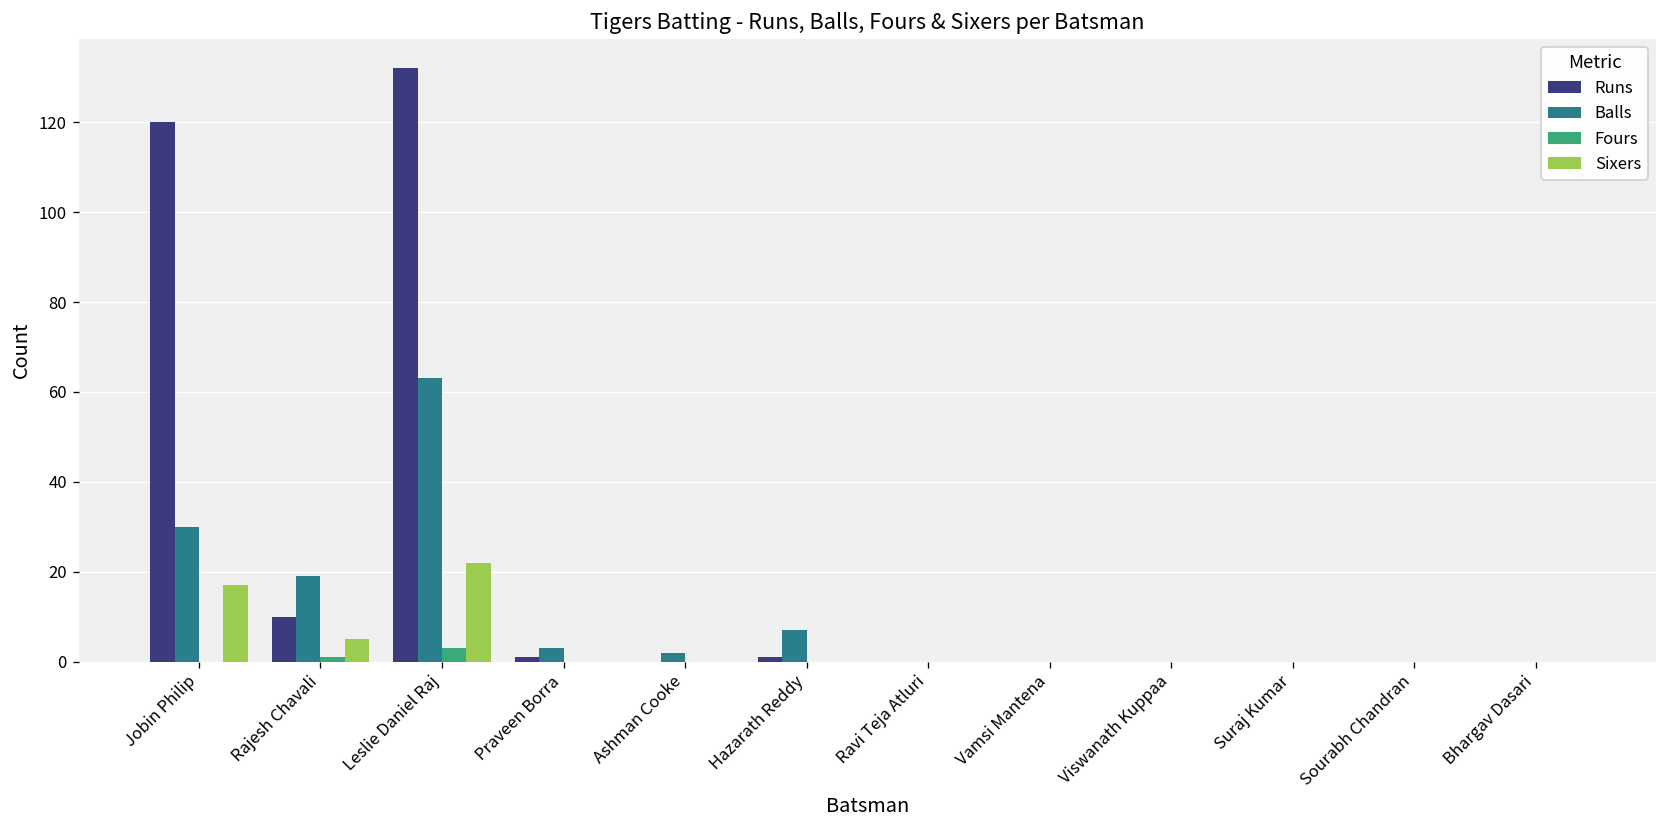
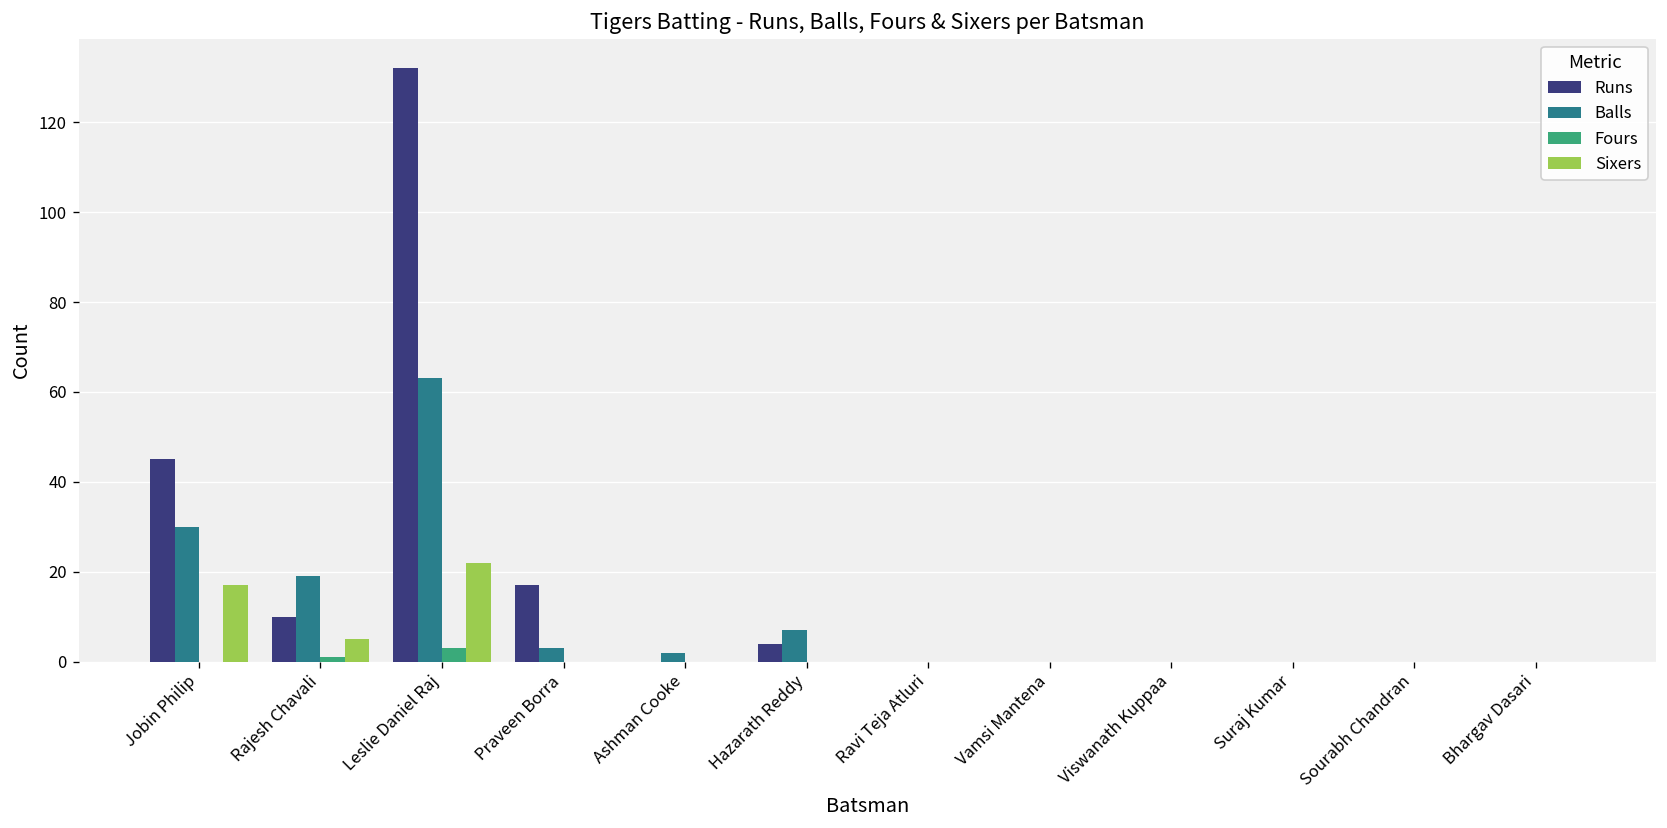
Runs, Jobin Philip: 120 -> 45
Runs, Praveen Borra: 1 -> 17
Runs, Hazarath Reddy: 1 -> 4
